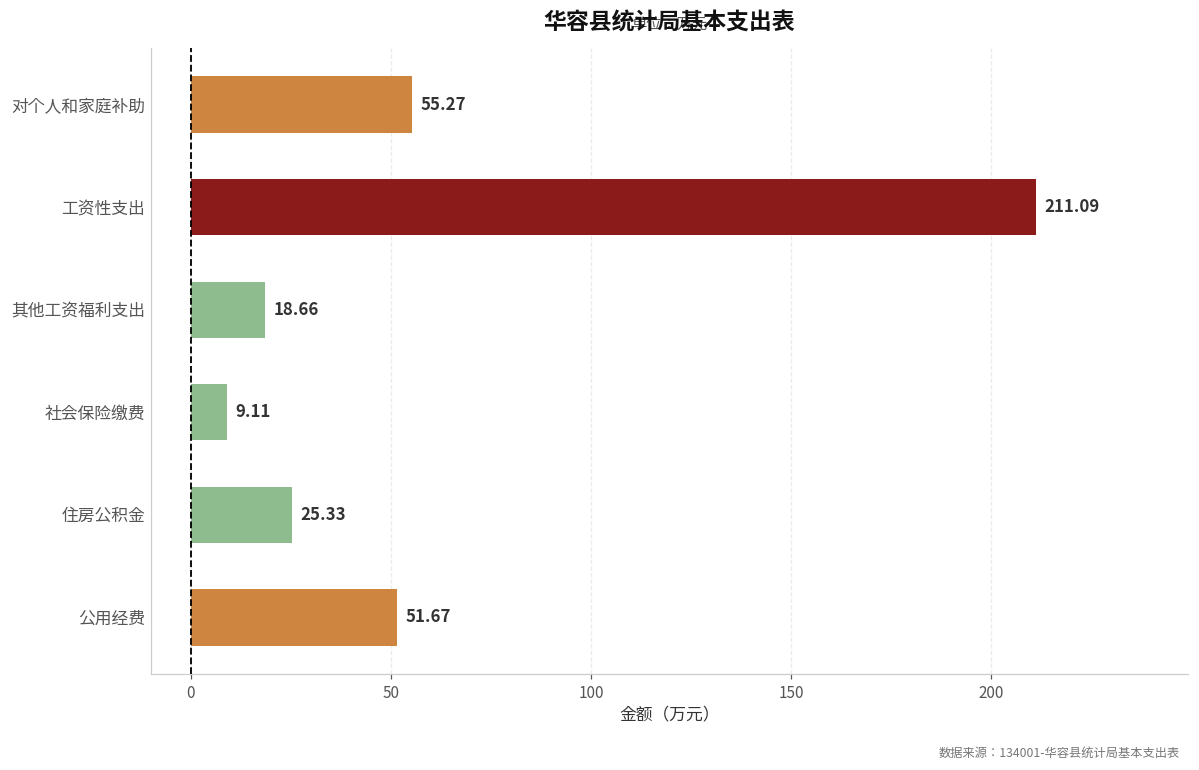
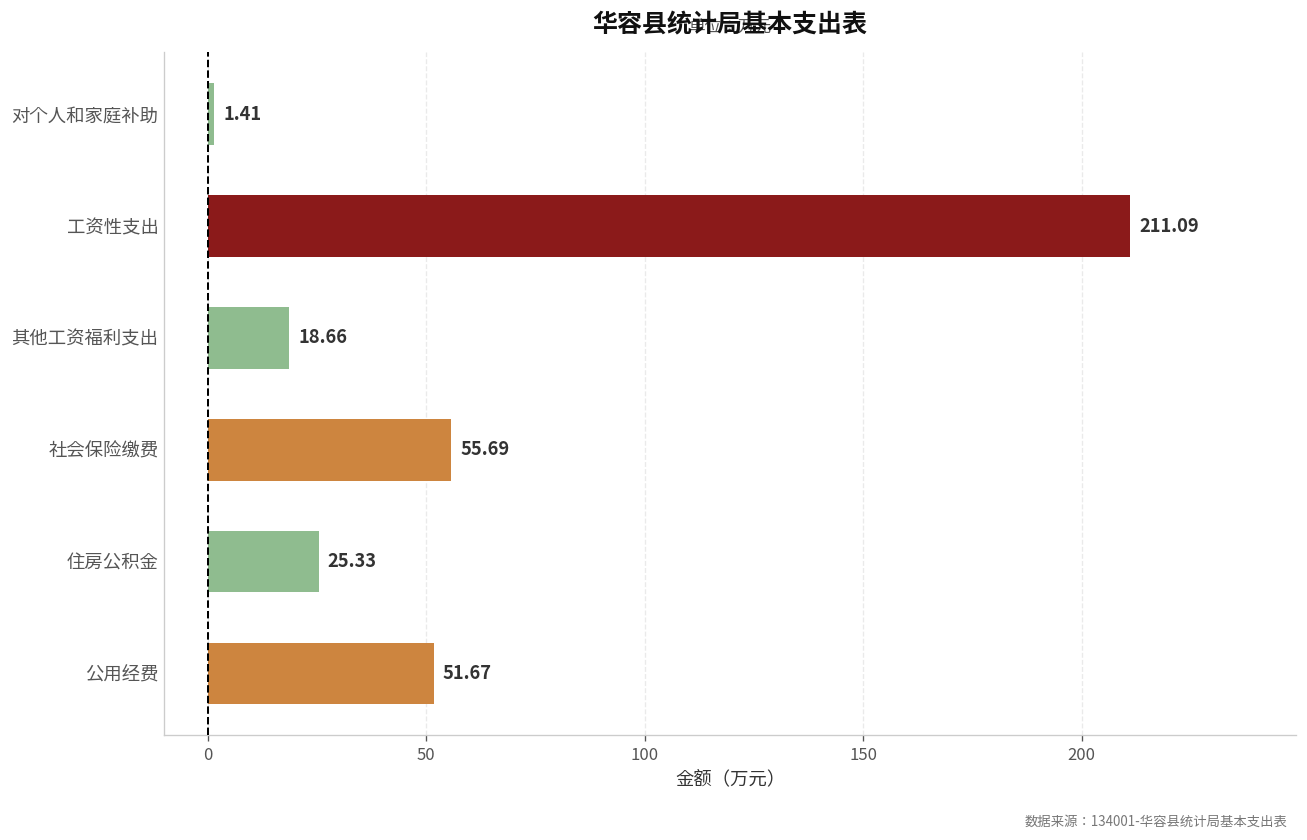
对个人和家庭补助: 55.27 -> 1.41
社会保险缴费: 9.11 -> 55.69
